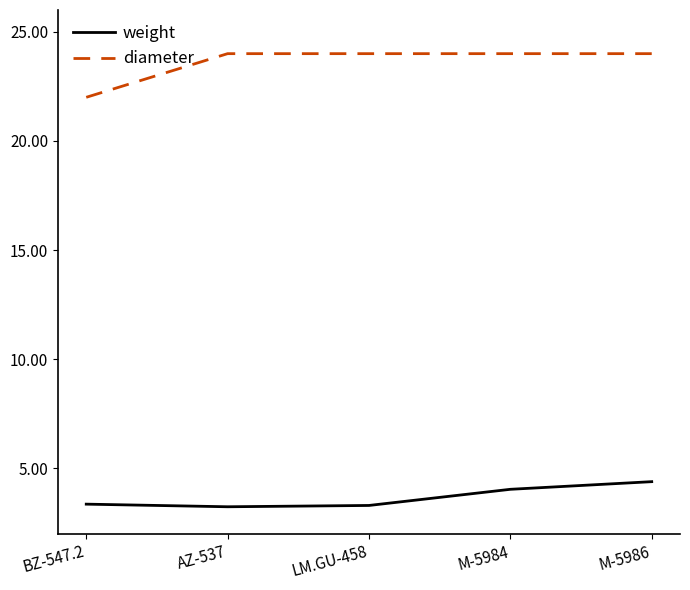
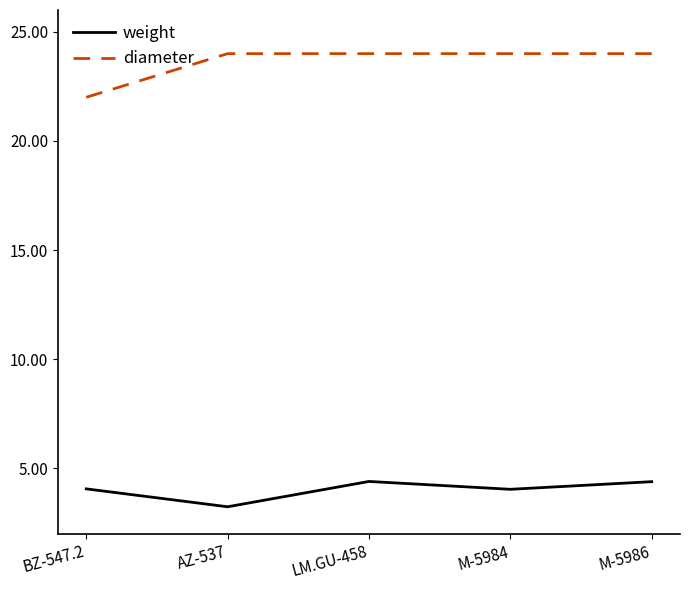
weight, BZ-547.2: 3.4 -> 4.1
weight, LM.GU-458: 3.3 -> 4.4
